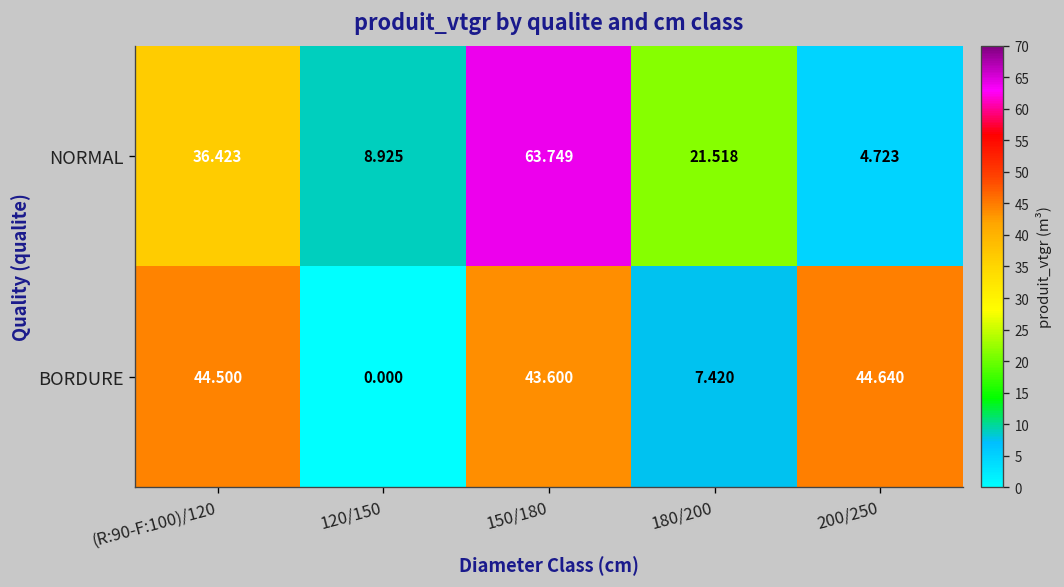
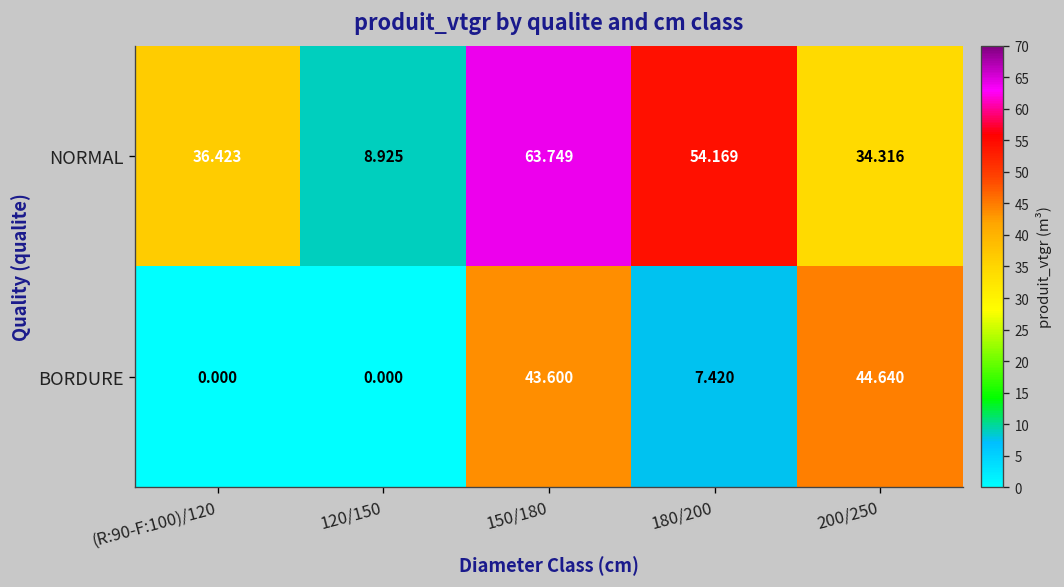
NORMAL, 180/200: 21.518 -> 54.169
NORMAL, 200/250: 4.723 -> 34.316
BORDURE, (R:90-F:100)/120: 44.500 -> 0.000
